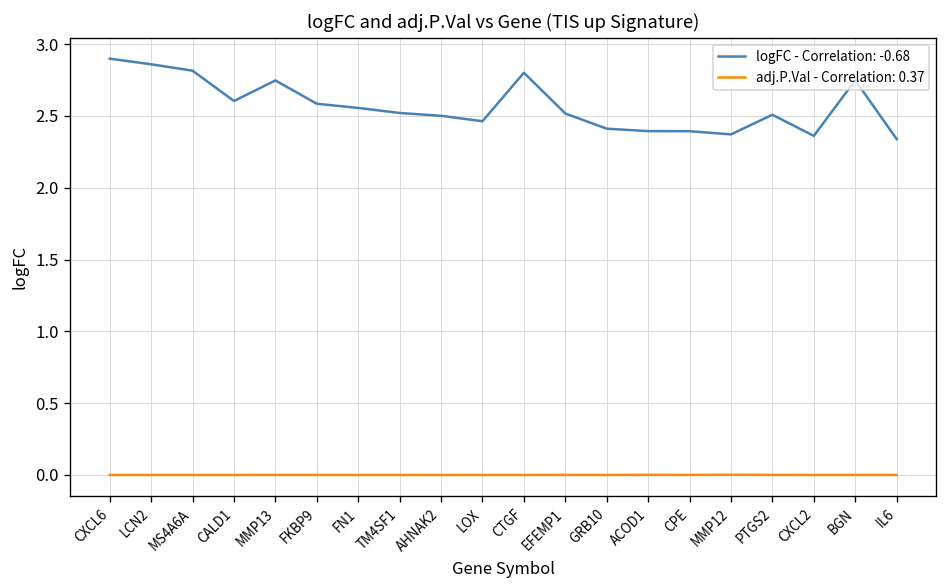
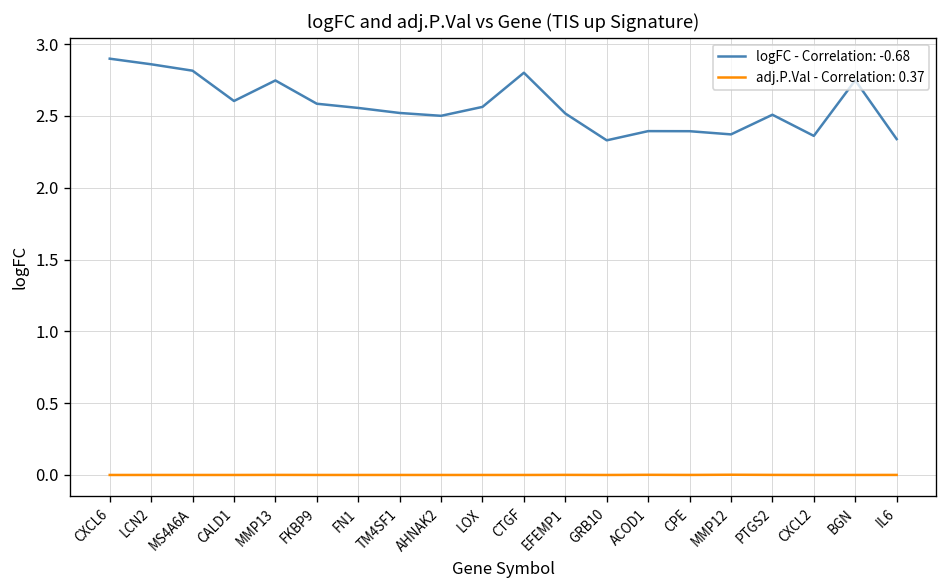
logFC - Correlation: -0.68, LOX: 2.46 -> 2.56
logFC - Correlation: -0.68, GRB10: 2.41 -> 2.33
